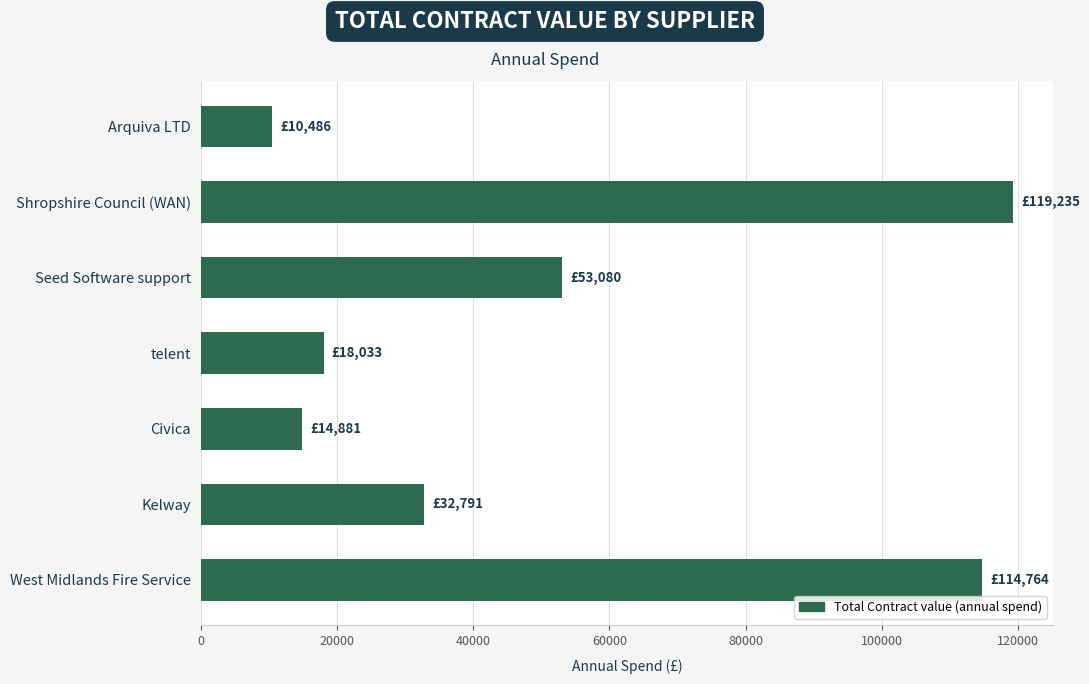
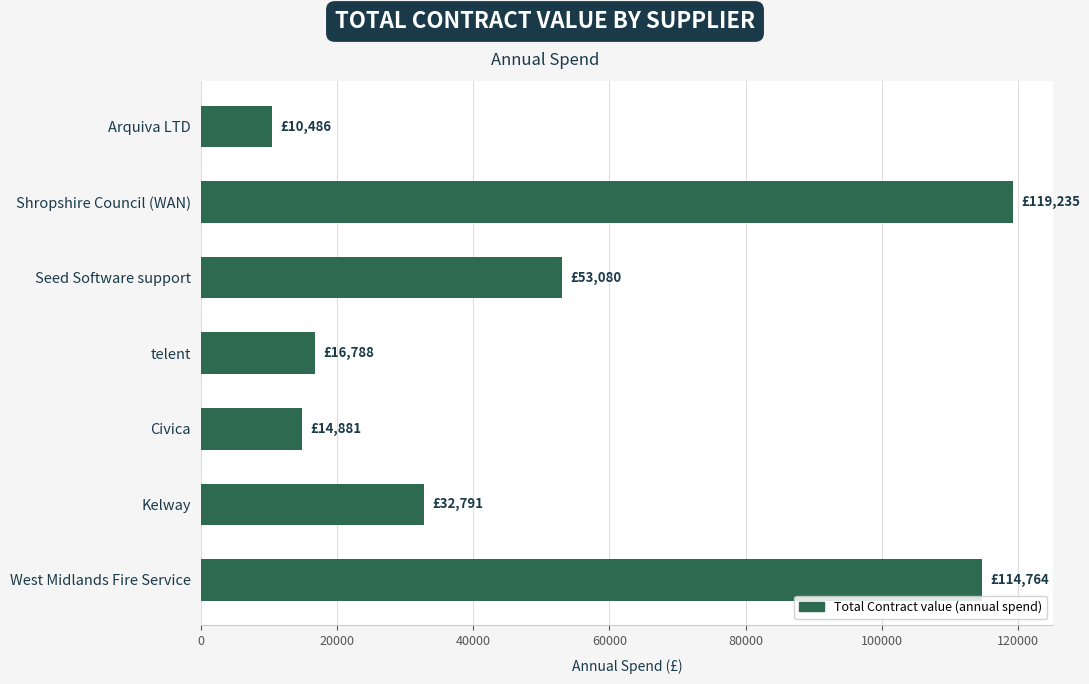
telent: £18,033 -> £16,788
